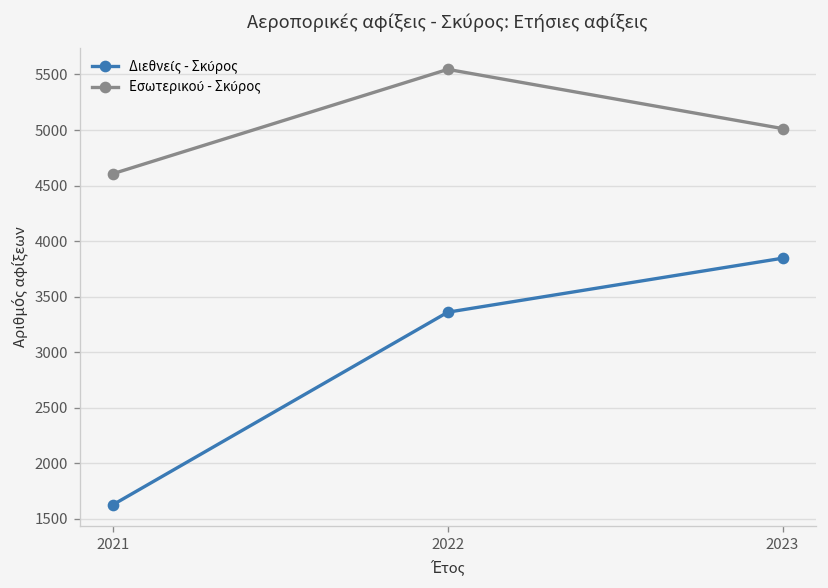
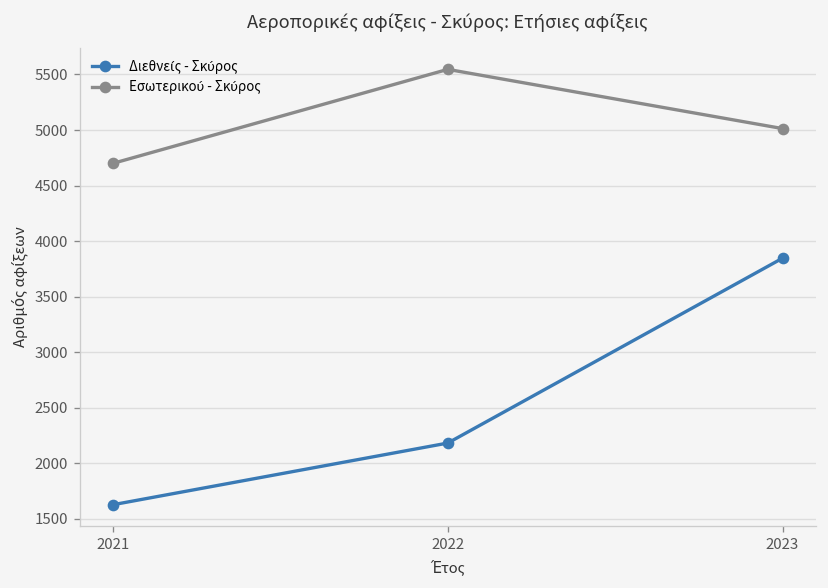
Εσωτερικού - Σκύρος, 2021: 4600 -> 4700
Διεθνείς - Σκύρος, 2022: 3400 -> 2200
